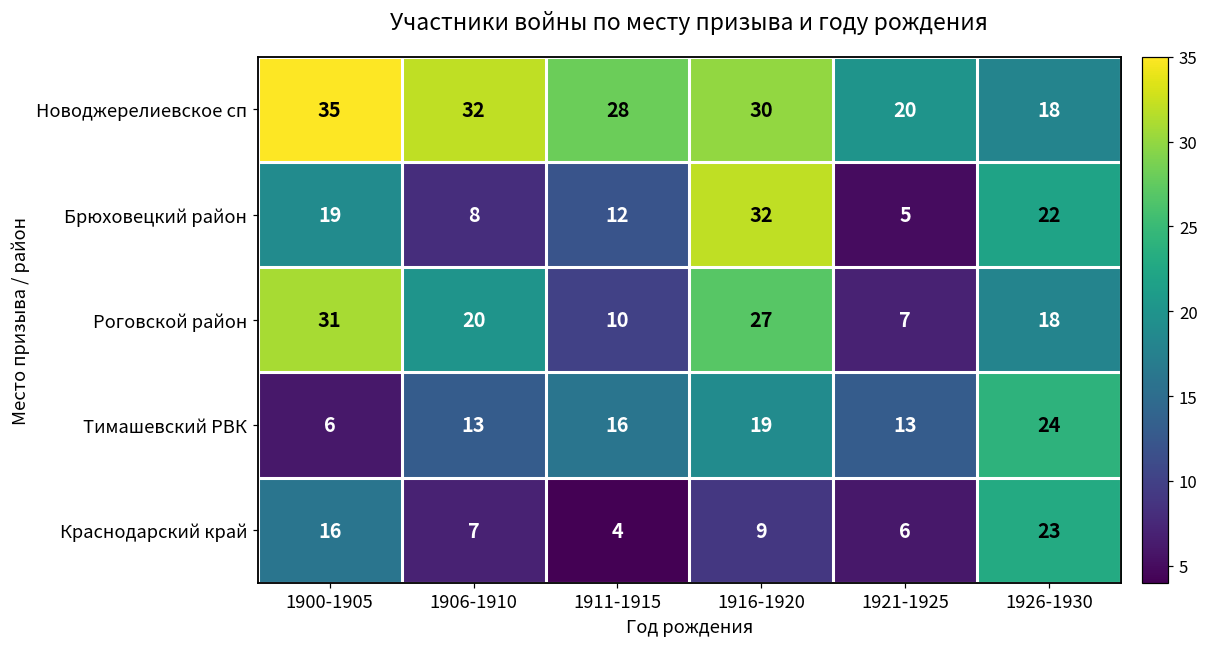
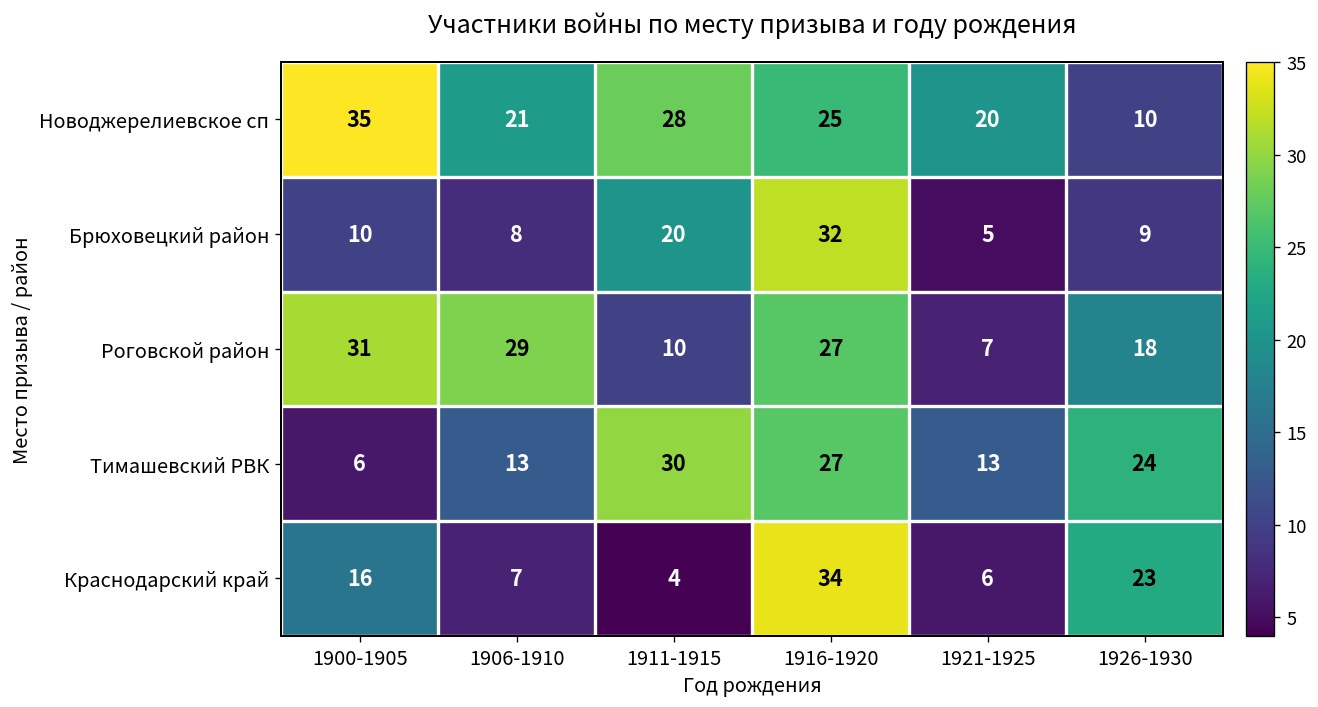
Новоджерелиевское сп, 1906-1910: 32 -> 21
Новоджерелиевское сп, 1916-1920: 30 -> 25
Новоджерелиевское сп, 1926-1930: 18 -> 10
Брюховецкий район, 1900-1905: 19 -> 10
Брюховецкий район, 1911-1915: 12 -> 20
Брюховецкий район, 1926-1930: 22 -> 9
Роговской район, 1906-1910: 20 -> 29
Тимашевский РВК, 1911-1915: 16 -> 30
Тимашевский РВК, 1916-1920: 19 -> 27
Краснодарский край, 1916-1920: 9 -> 34
